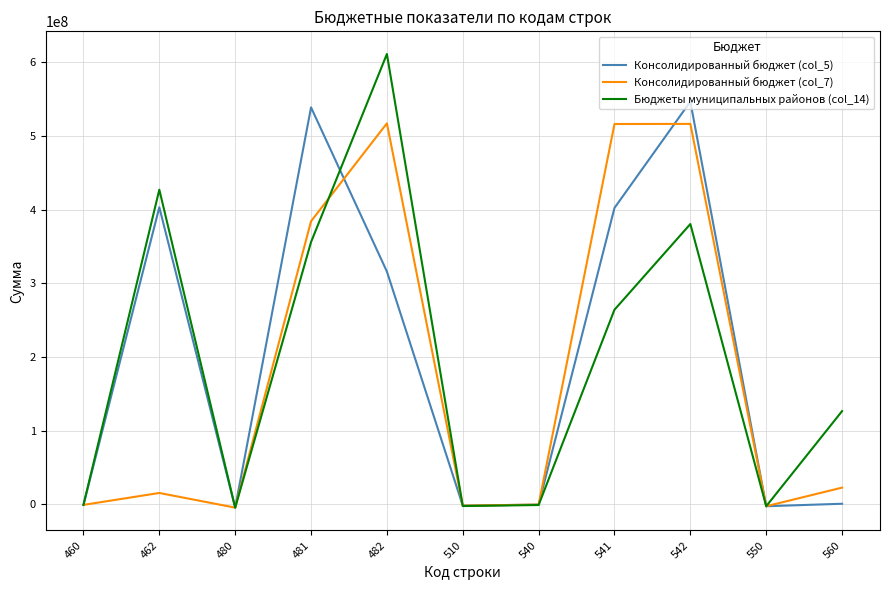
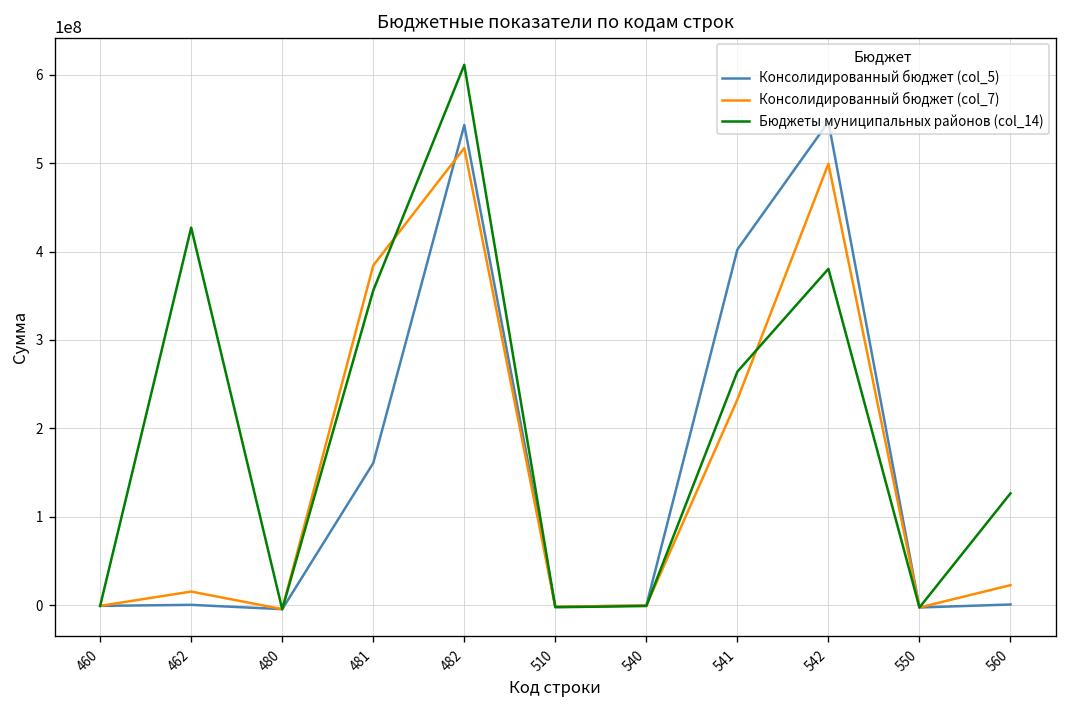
Консолидированный бюджет (col_5), 462: 400000000 -> 0
Консолидированный бюджет (col_5), 481: 540000000 -> 160000000
Консолидированный бюджет (col_5), 482: 320000000 -> 540000000
Консолидированный бюджет (col_7), 541: 520000000 -> 230000000
Консолидированный бюджет (col_7), 542: 520000000 -> 500000000
